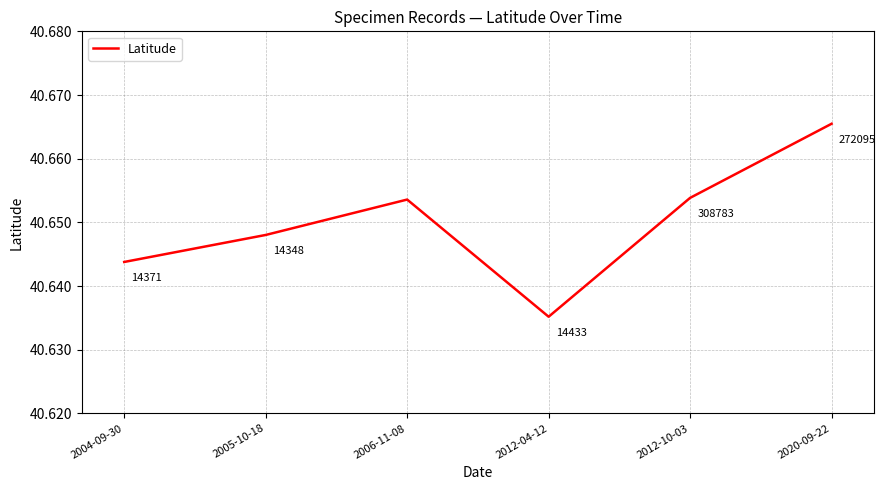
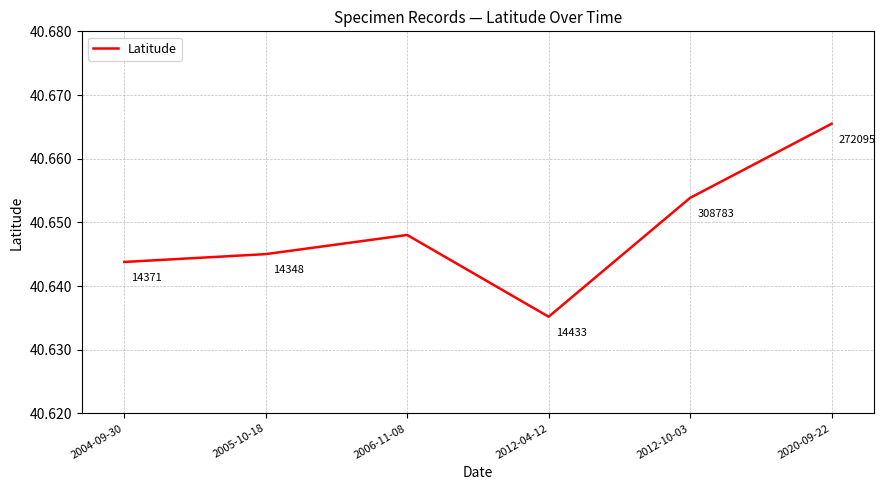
2005-10-18: 40.648 -> 40.645
2006-11-08: 40.654 -> 40.648
